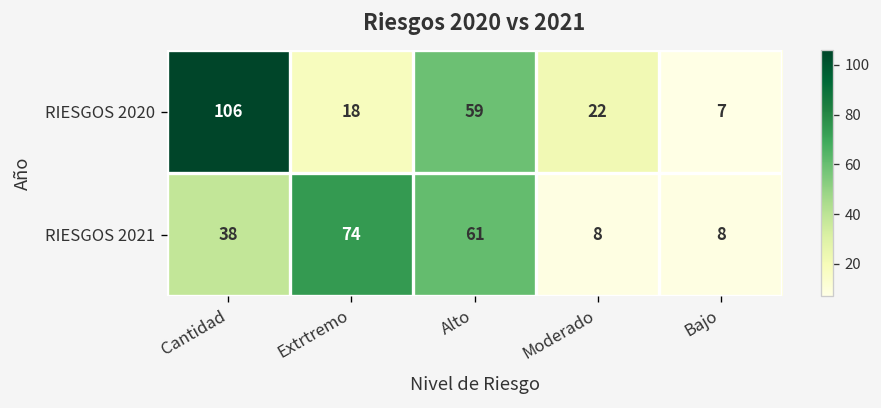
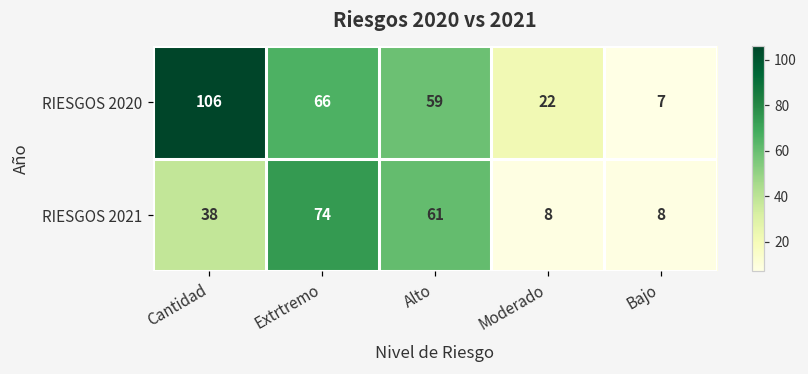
RIESGOS 2020, Extrtremo: 18 -> 66
